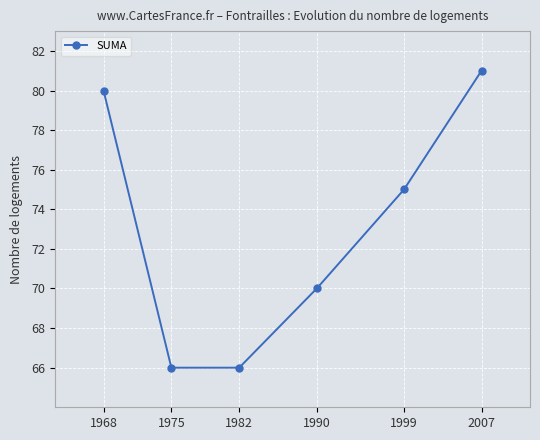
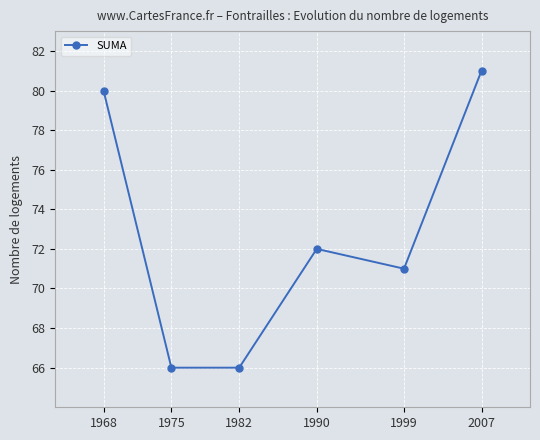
1990: 70 -> 72
1999: 75 -> 71
